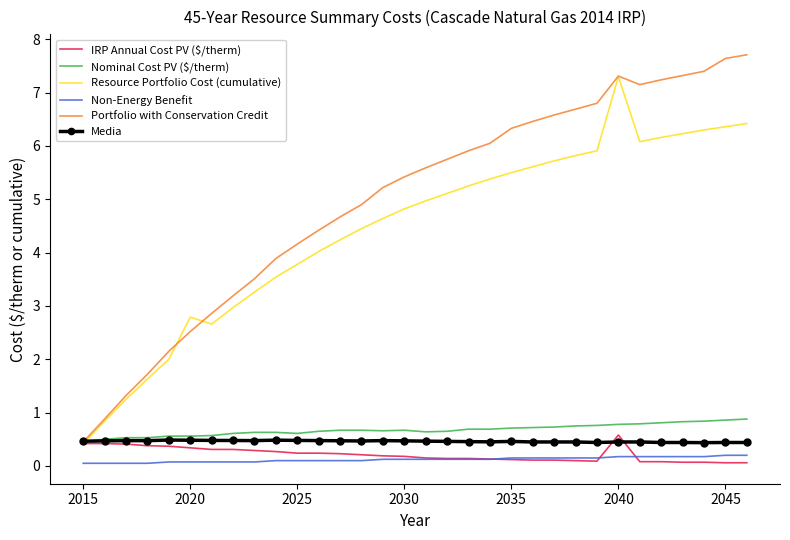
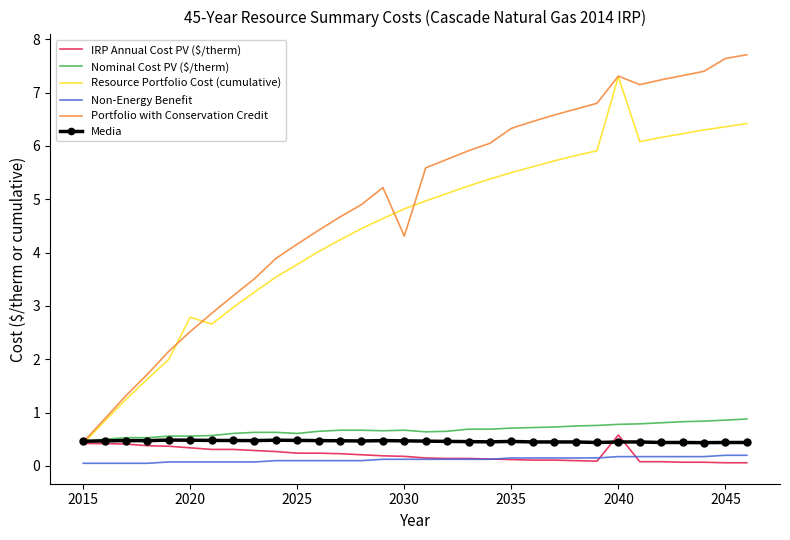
Portfolio with Conservation Credit, 2030: 5.4 -> 4.3
